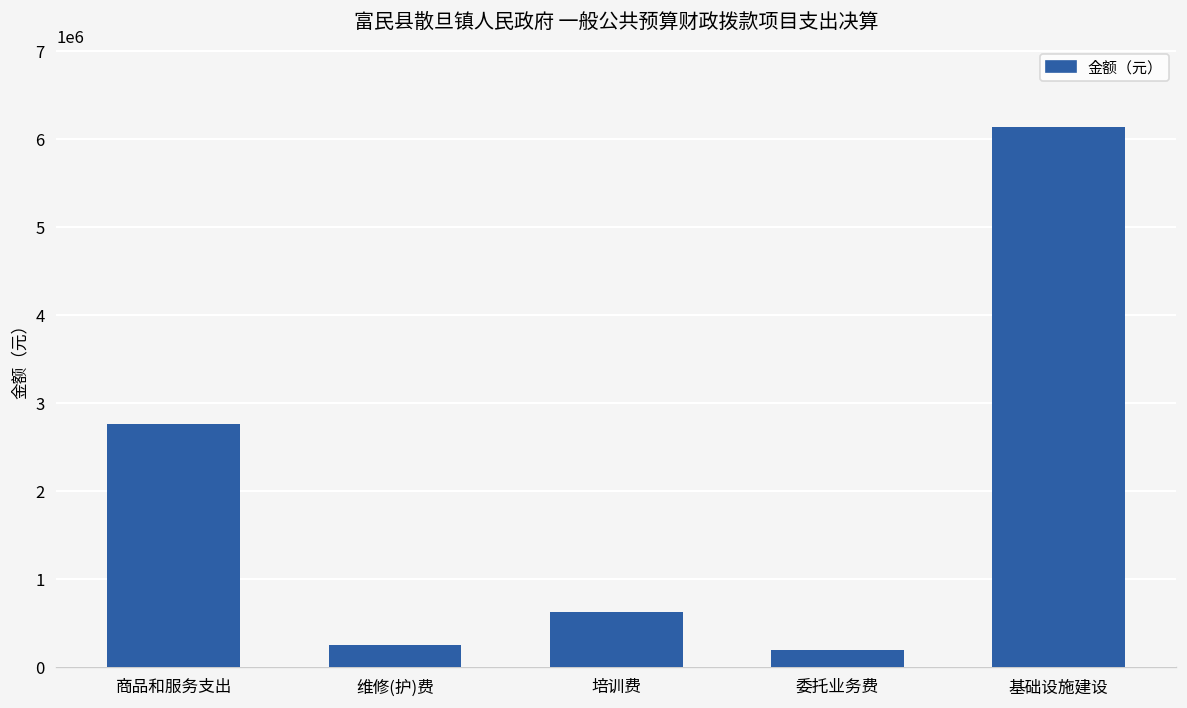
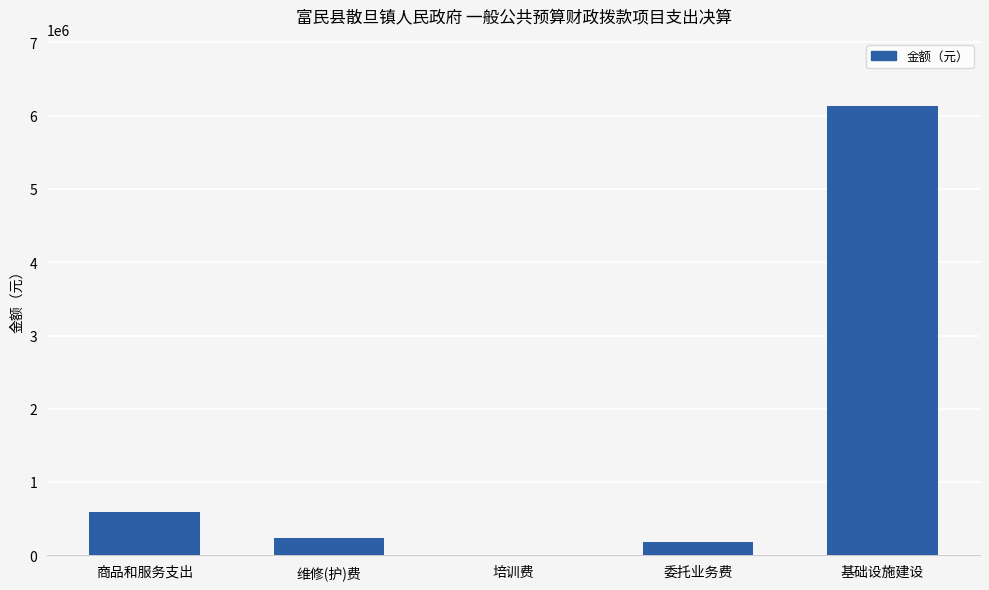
商品和服务支出: 2800000 -> 600000
培训费: 600000 -> 0
